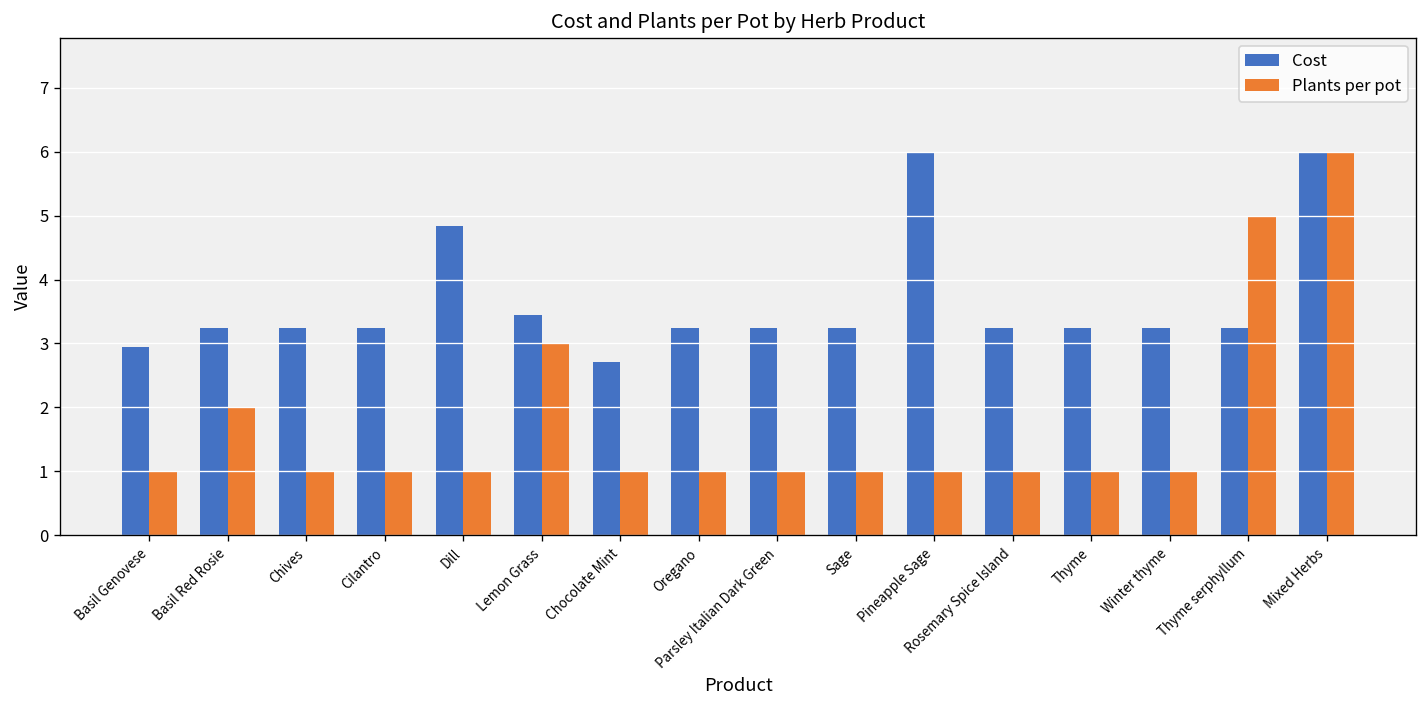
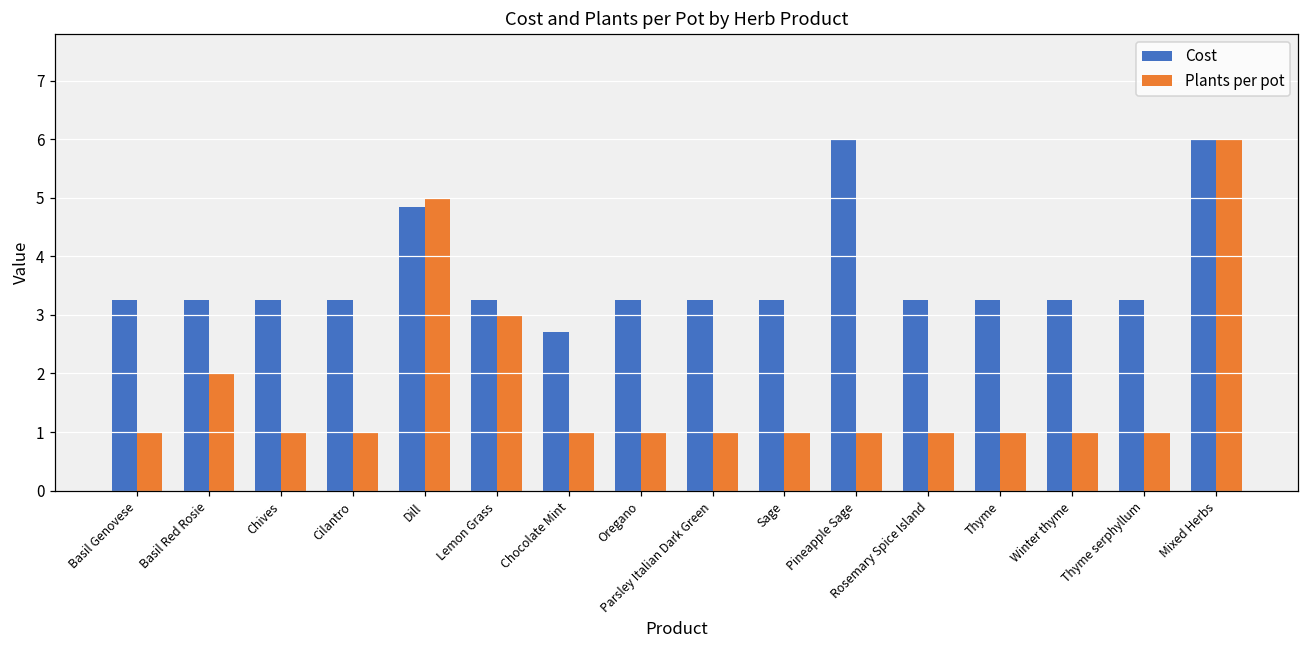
Cost, Basil Genovese: 3.0 -> 3.3
Plants per pot, Dill: 1 -> 5
Cost, Lemon Grass: 3.5 -> 3.3
Plants per pot, Thyme serphyllum: 5 -> 1
